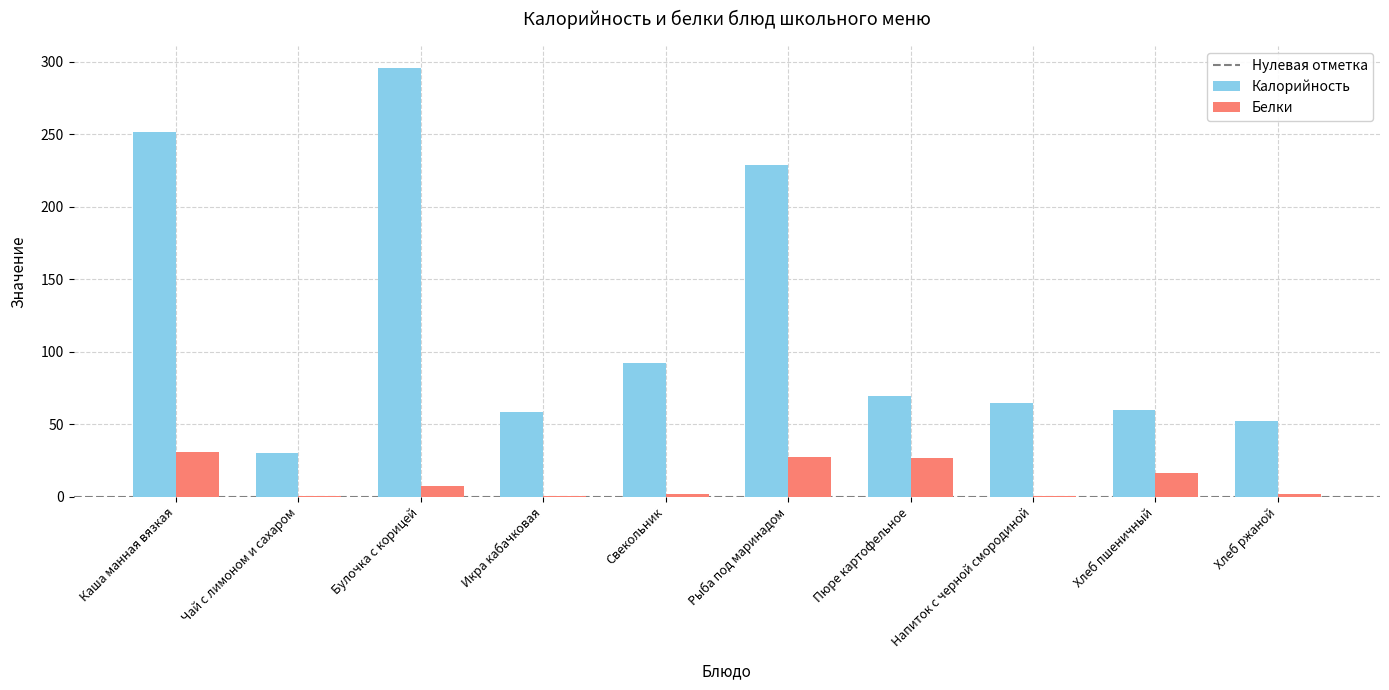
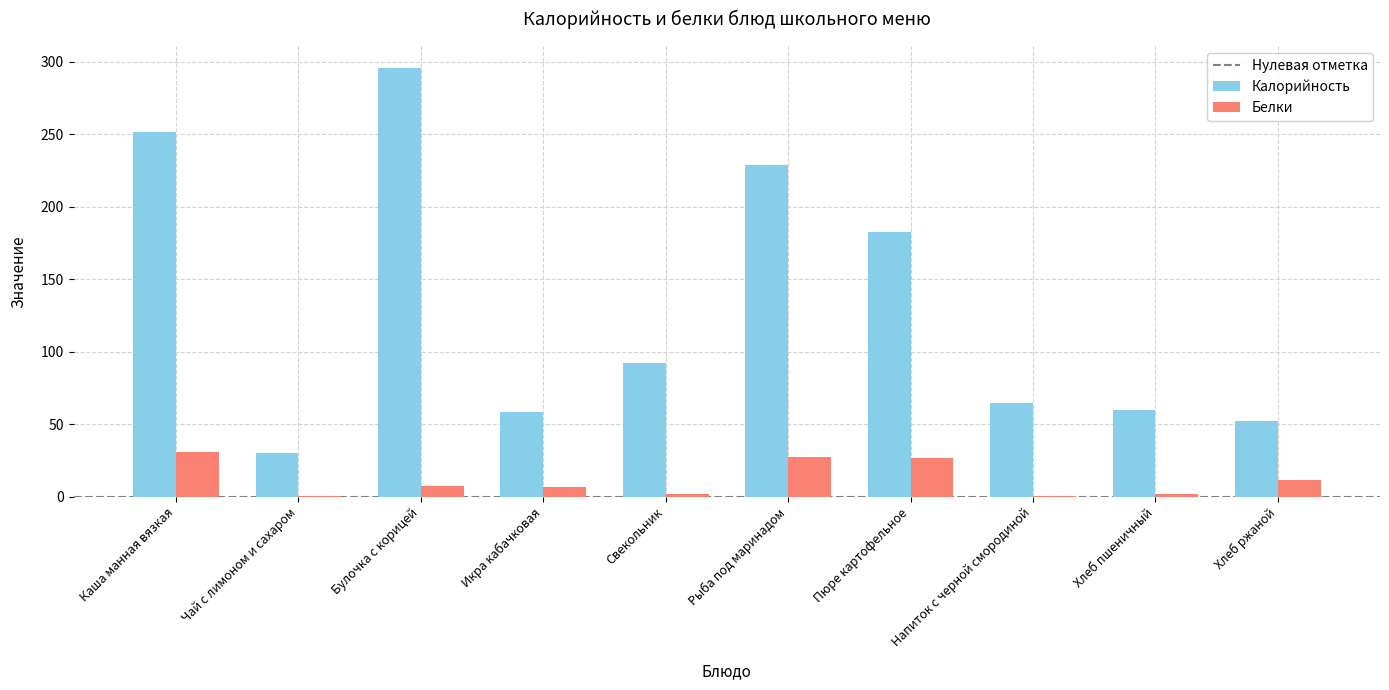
Белки, Икра кабачковая: 1 -> 6
Калорийность, Пюре картофельное: 70 -> 183
Белки, Хлеб пшеничный: 16 -> 2
Белки, Хлеб ржаной: 2 -> 11
